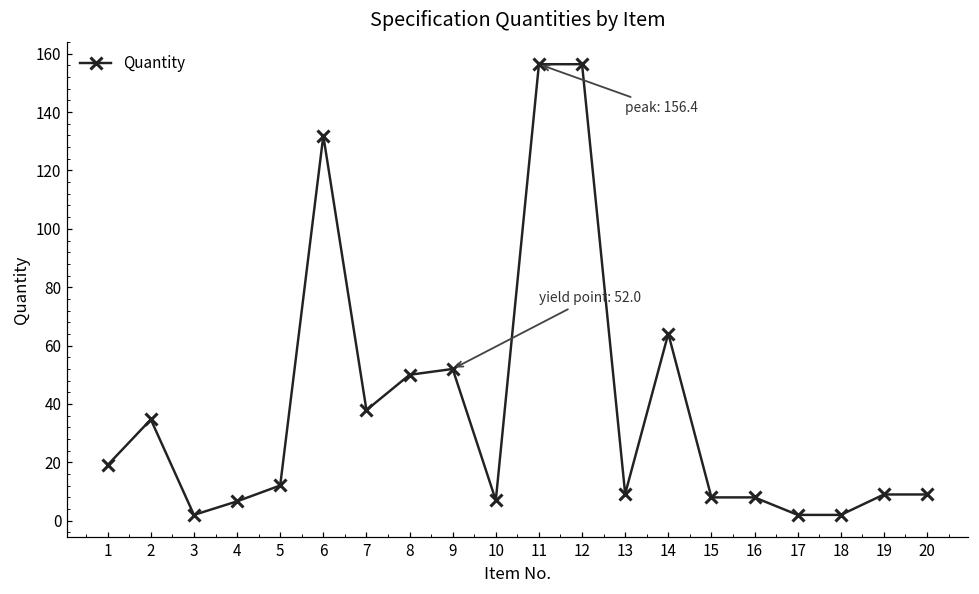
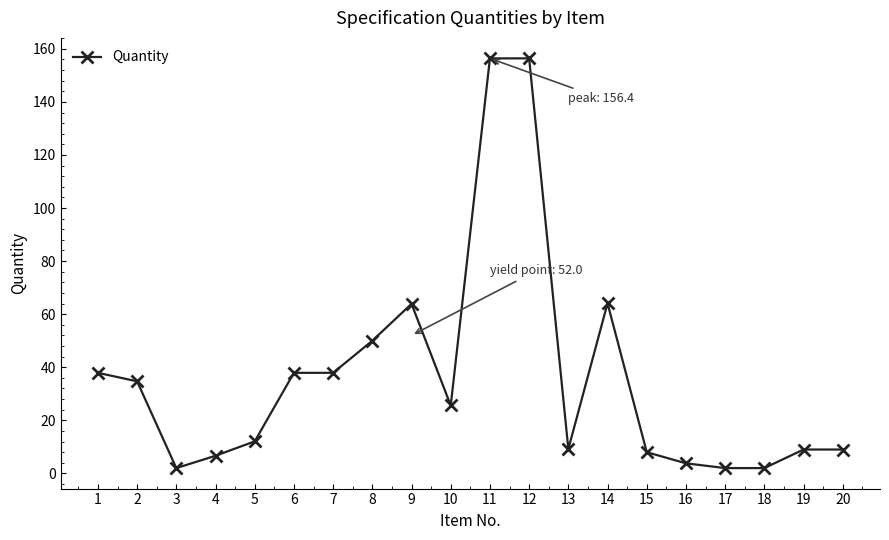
1: 19 -> 38
6: 132 -> 38
9: 52 -> 64
10: 7 -> 26
16: 8 -> 4
